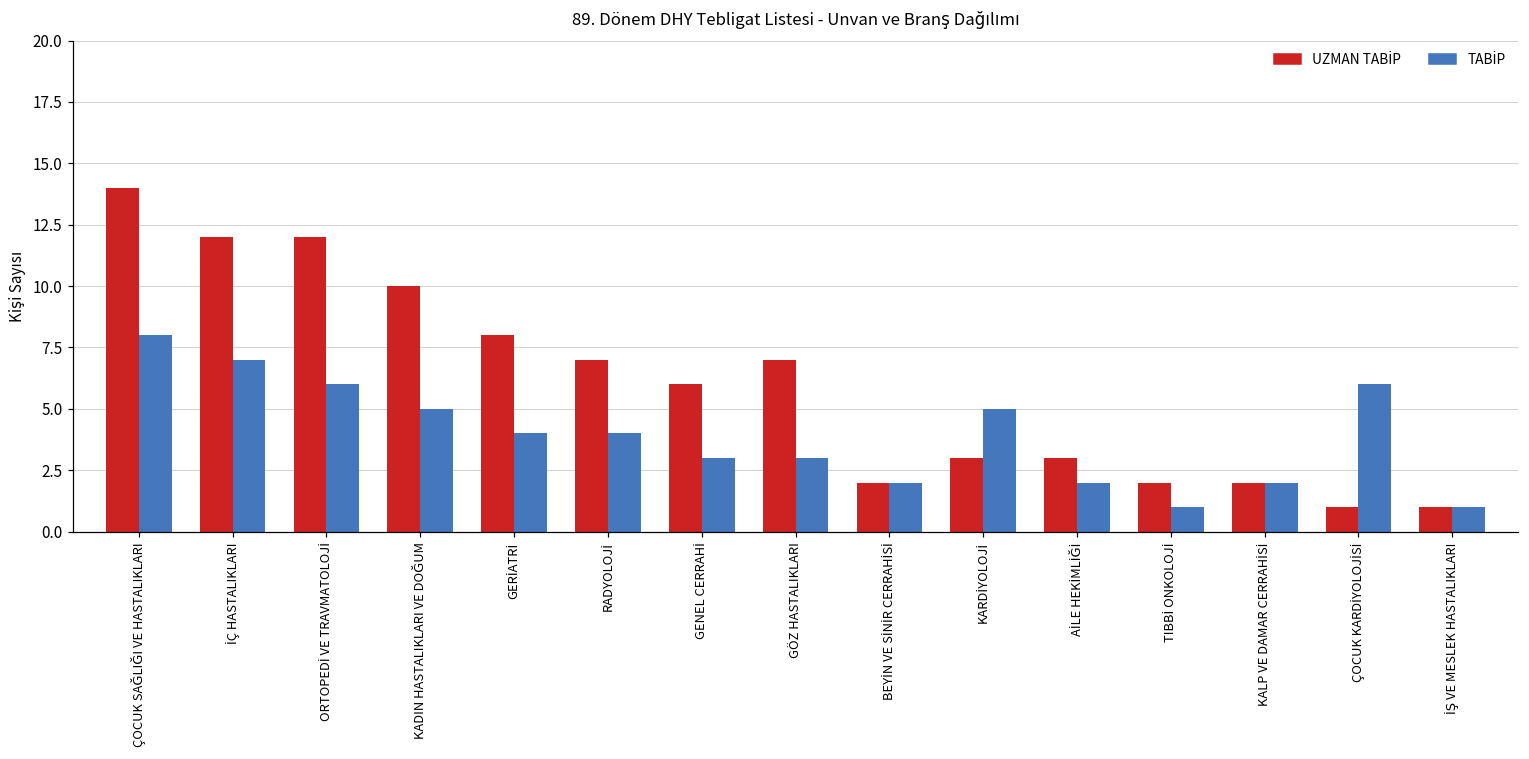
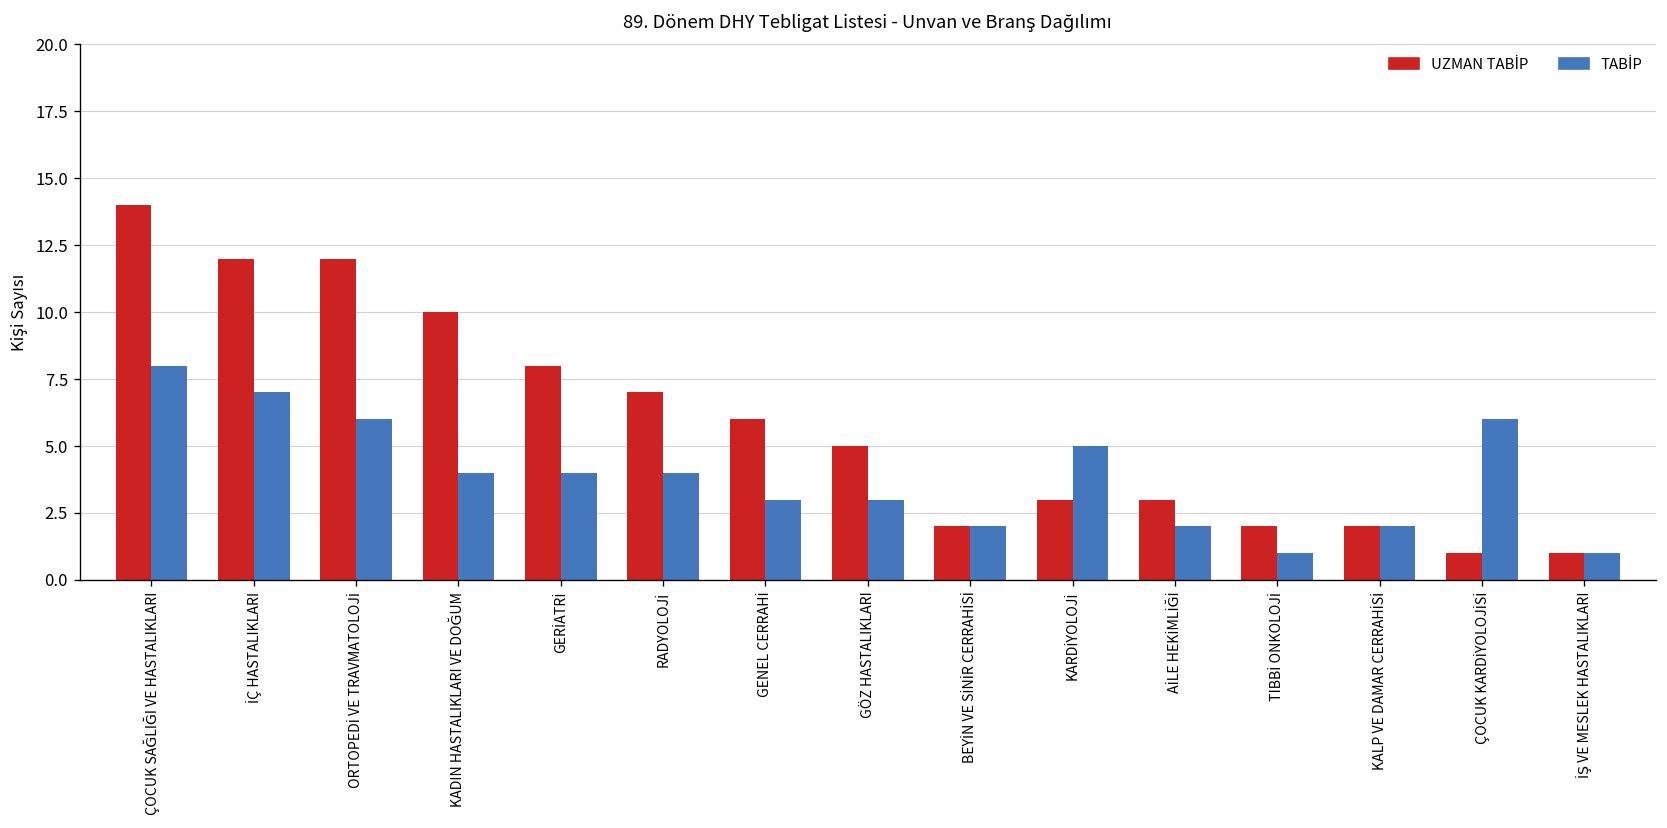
TABİP, KADIN HASTALIKLARI VE DOĞUM: 5 -> 4
UZMAN TABİP, GÖZ HASTALIKLARI: 7 -> 5
